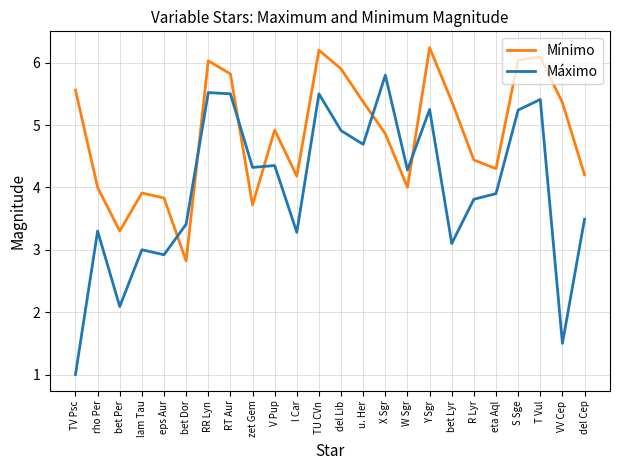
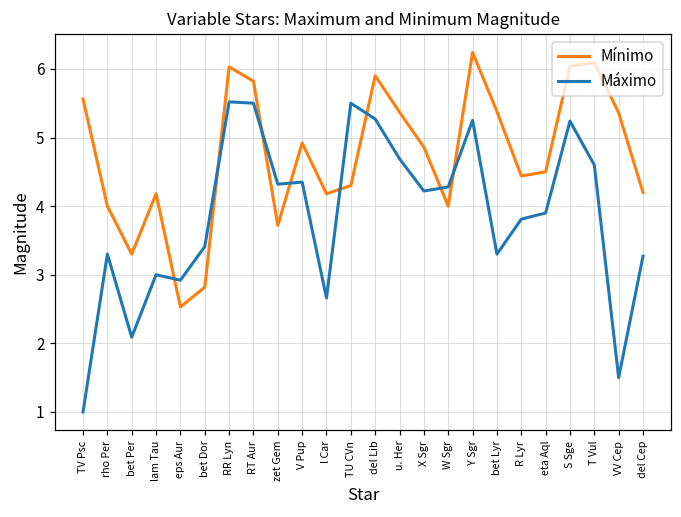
Mínimo, lam Tau: 3.9 -> 4.2
Mínimo, eps Aur: 3.8 -> 2.5
Máximo, l Car: 3.3 -> 2.7
Mínimo, TU CVn: 6.2 -> 4.3
Máximo, del Lib: 4.9 -> 5.3
Máximo, X Sgr: 5.8 -> 4.2
Máximo, bet Lyr: 3.1 -> 3.3
Mínimo, eta Aql: 4.3 -> 4.5
Máximo, T Vul: 5.4 -> 4.6
Máximo, del Cep: 3.5 -> 3.3
